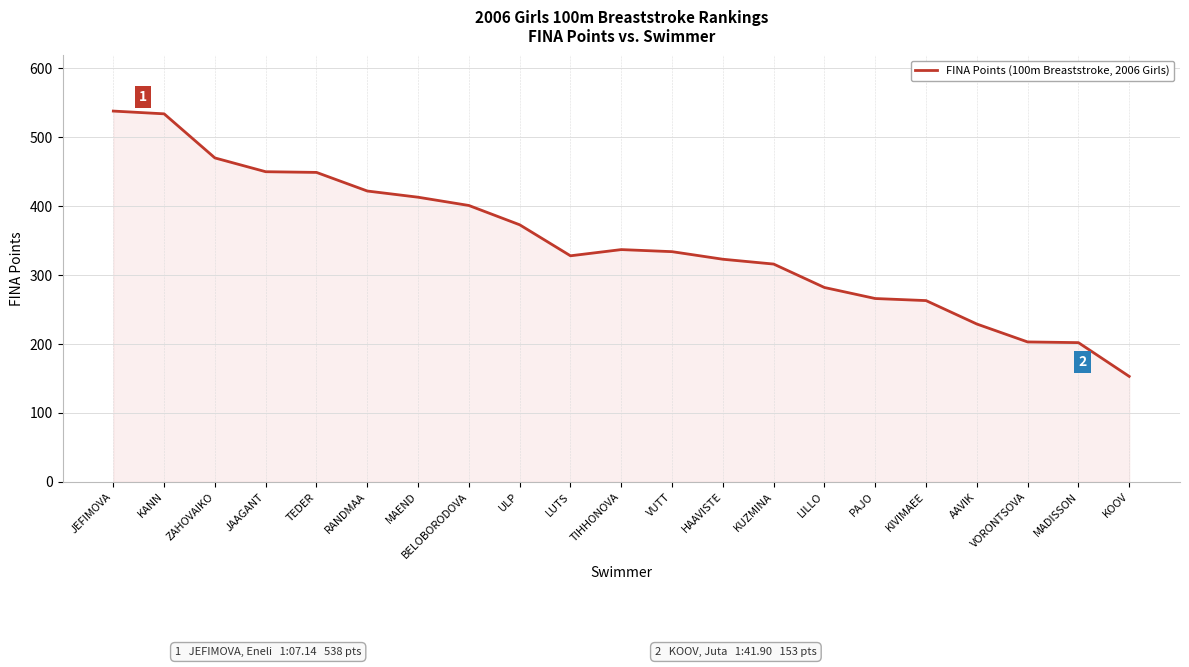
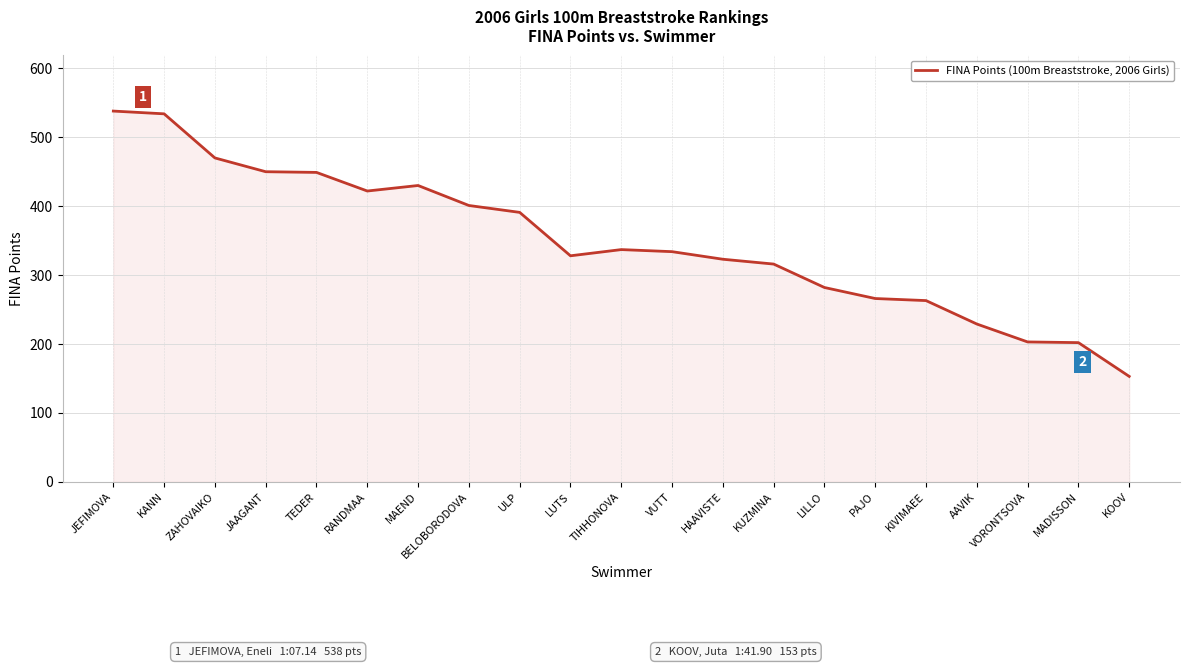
MAEND: 410 -> 430
ULP: 370 -> 390
